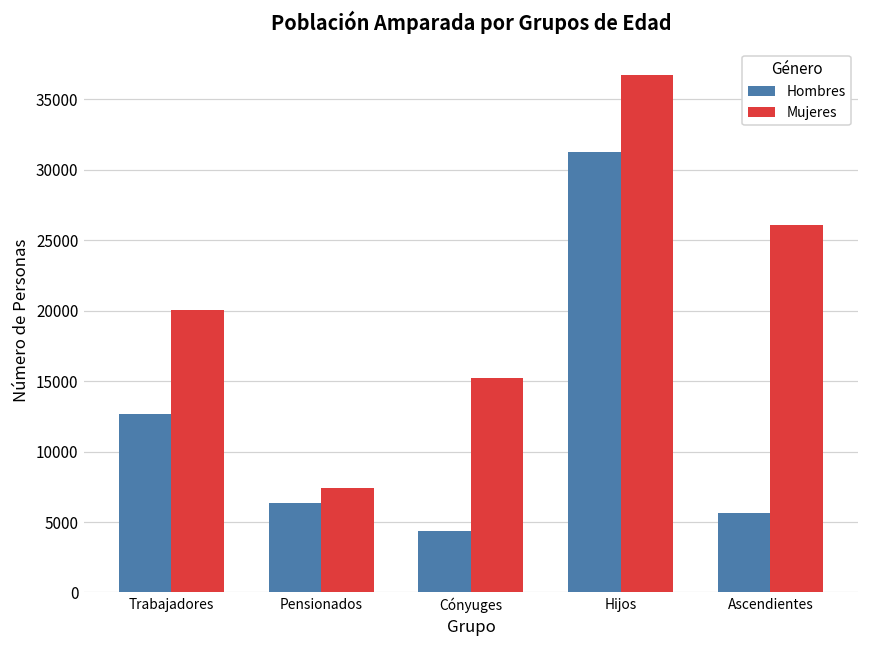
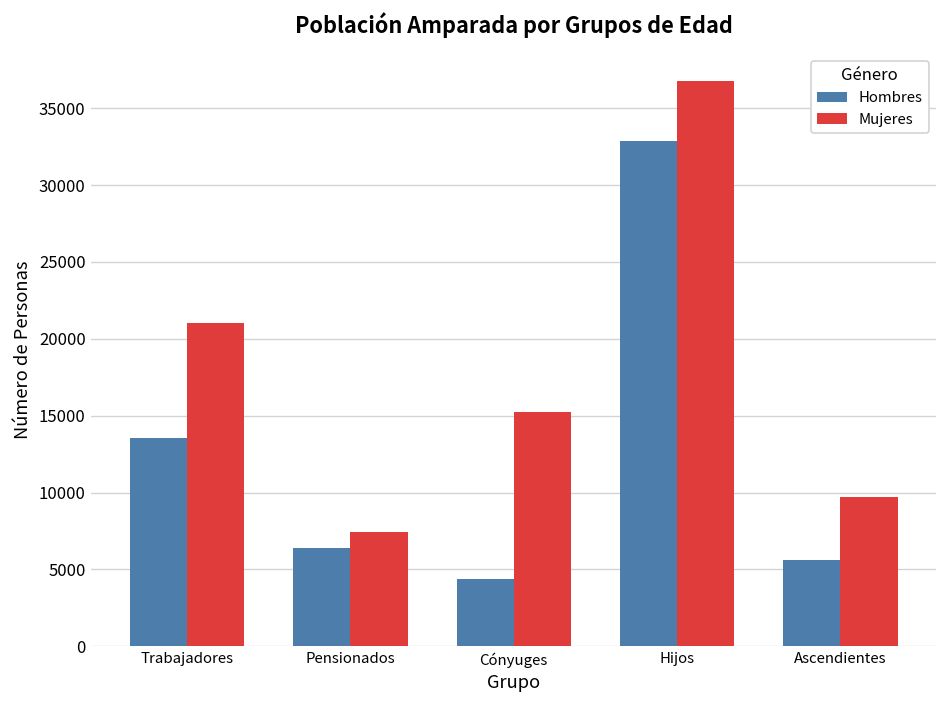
Hombres, Trabajadores: 12600 -> 13500
Mujeres, Trabajadores: 20100 -> 21000
Hombres, Hijos: 31300 -> 32900
Mujeres, Ascendientes: 26100 -> 9700
